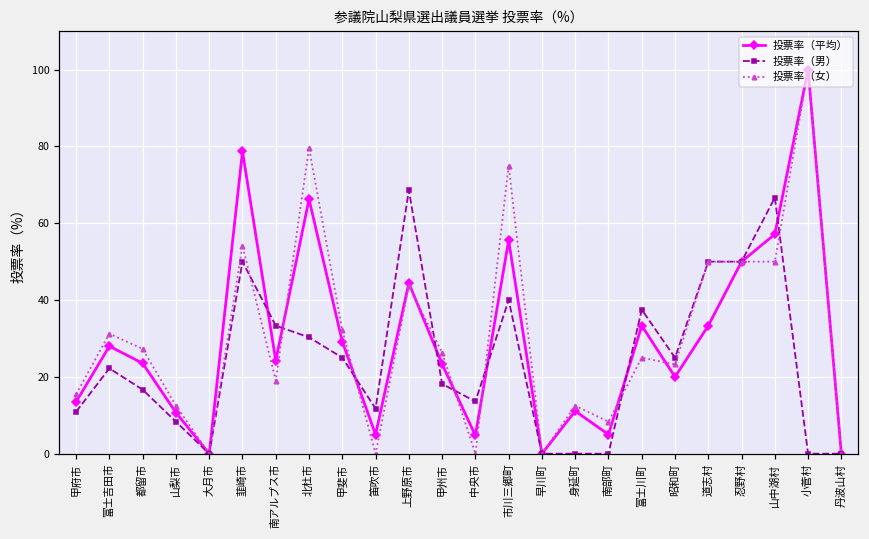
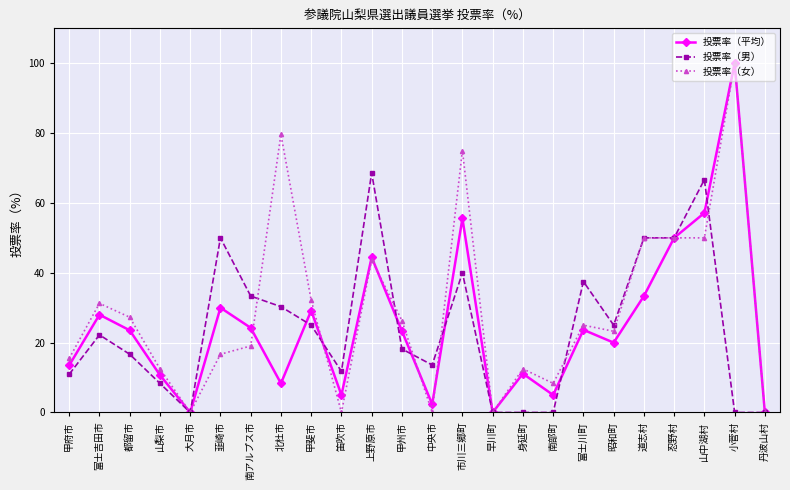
投票率（平均）, 韮崎市: 79 -> 30
投票率（女）, 韮崎市: 54 -> 17
投票率（平均）, 北杜市: 66 -> 8
投票率（平均）, 中央市: 5 -> 2
投票率（平均）, 富士川町: 33 -> 24
